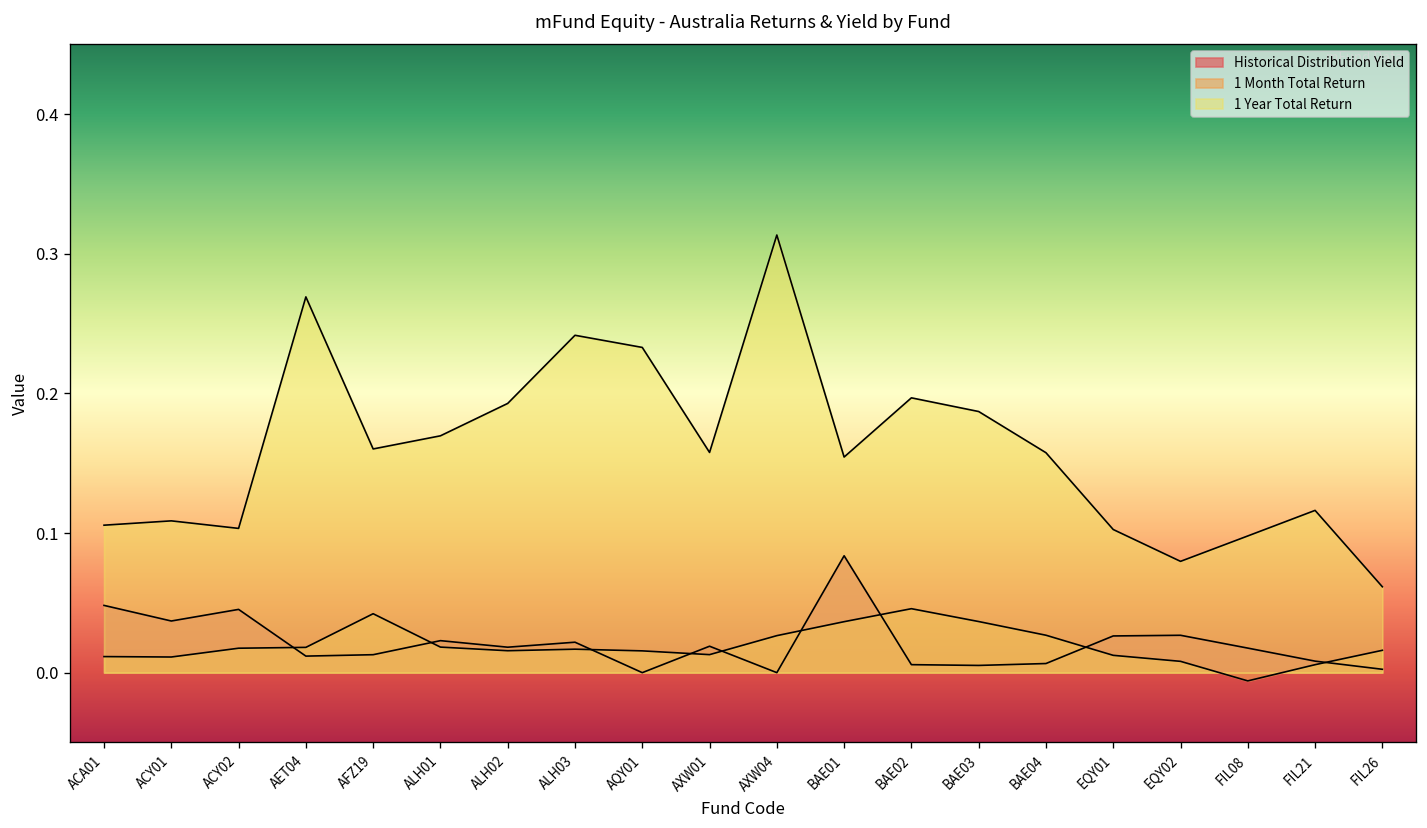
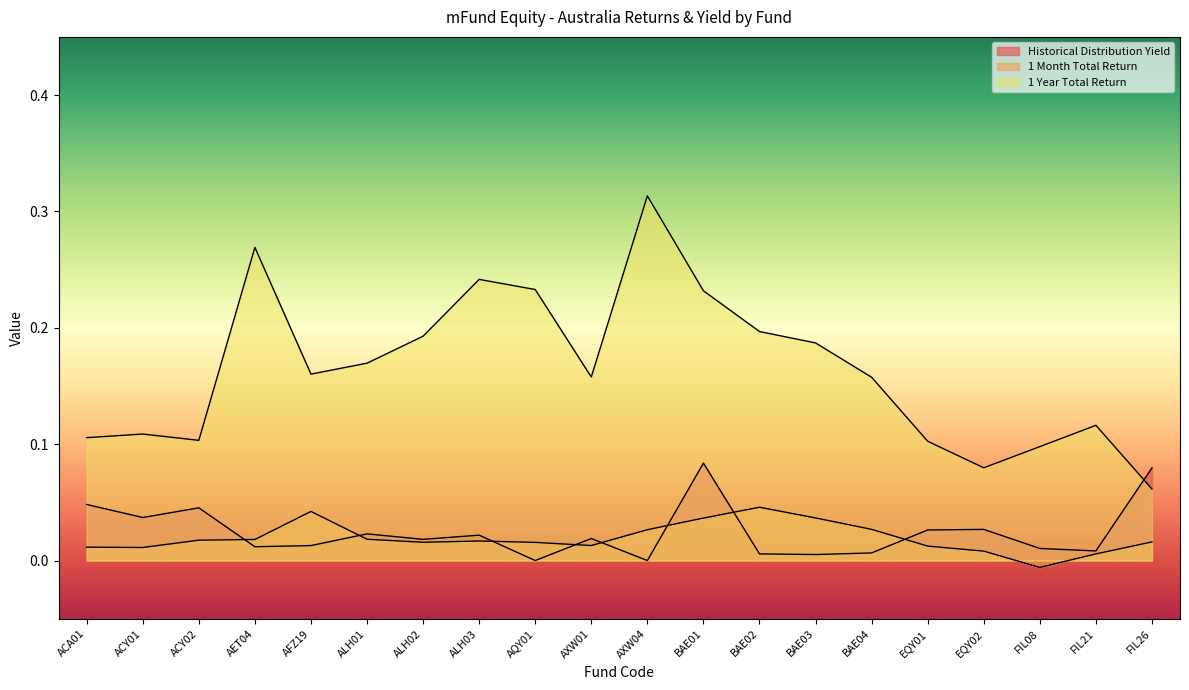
1 Year Total Return, BAE01: 0.154 -> 0.232
Historical Distribution Yield, FIL08: 0.018 -> 0.010
Historical Distribution Yield, FIL26: 0.002 -> 0.080
